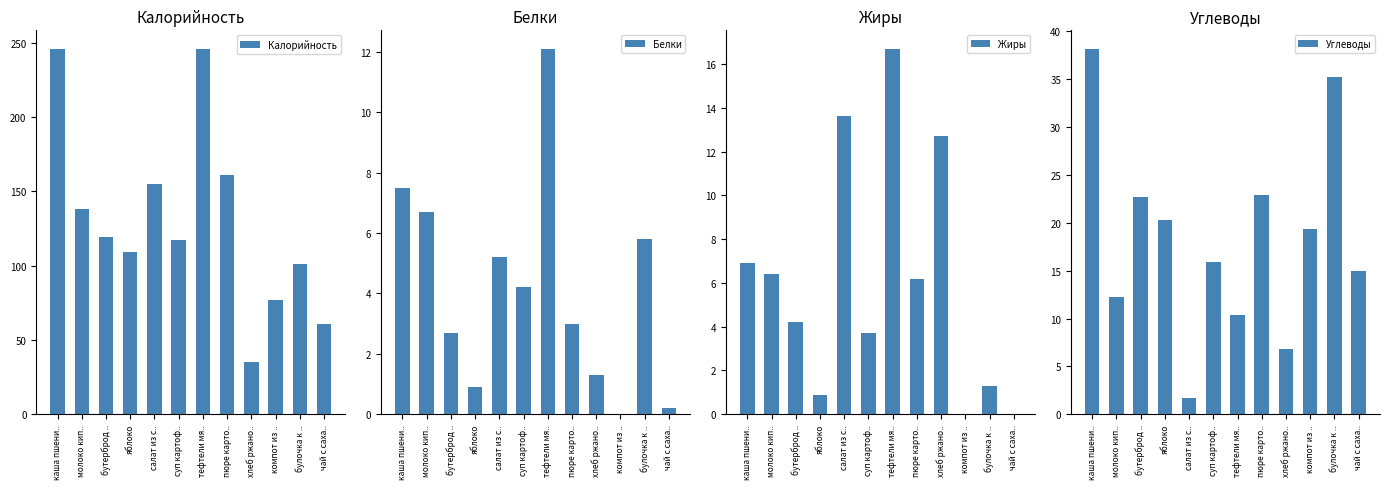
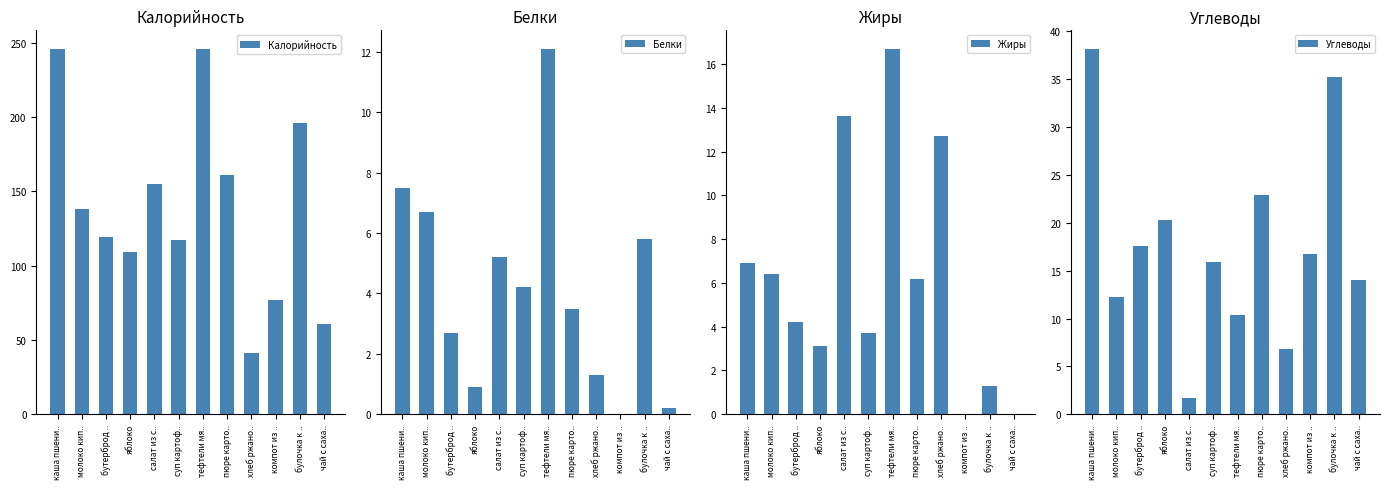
Калорийность, хлеб ржано..: 35 -> 41
Калорийность, булочка к ..: 101 -> 196
Белки, пюре карто..: 3.0 -> 3.5
Жиры, яблоко: 0.9 -> 3.1
Углеводы, бутерброд ..: 23 -> 18
Углеводы, компот из ..: 19 -> 17
Углеводы, чай с саха..: 15 -> 14
